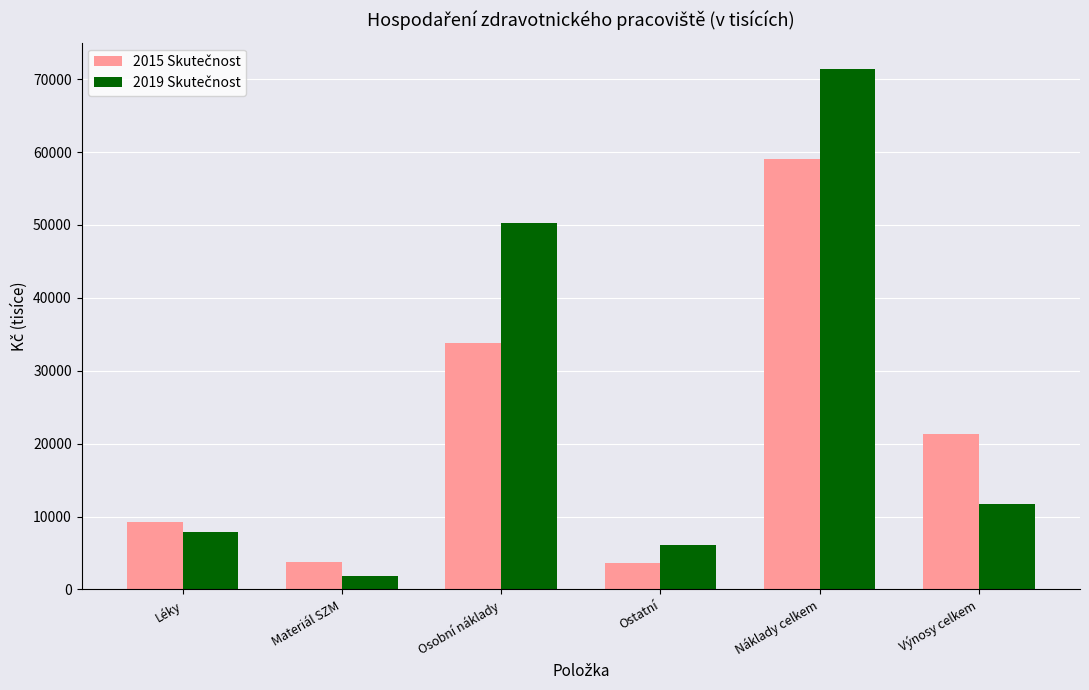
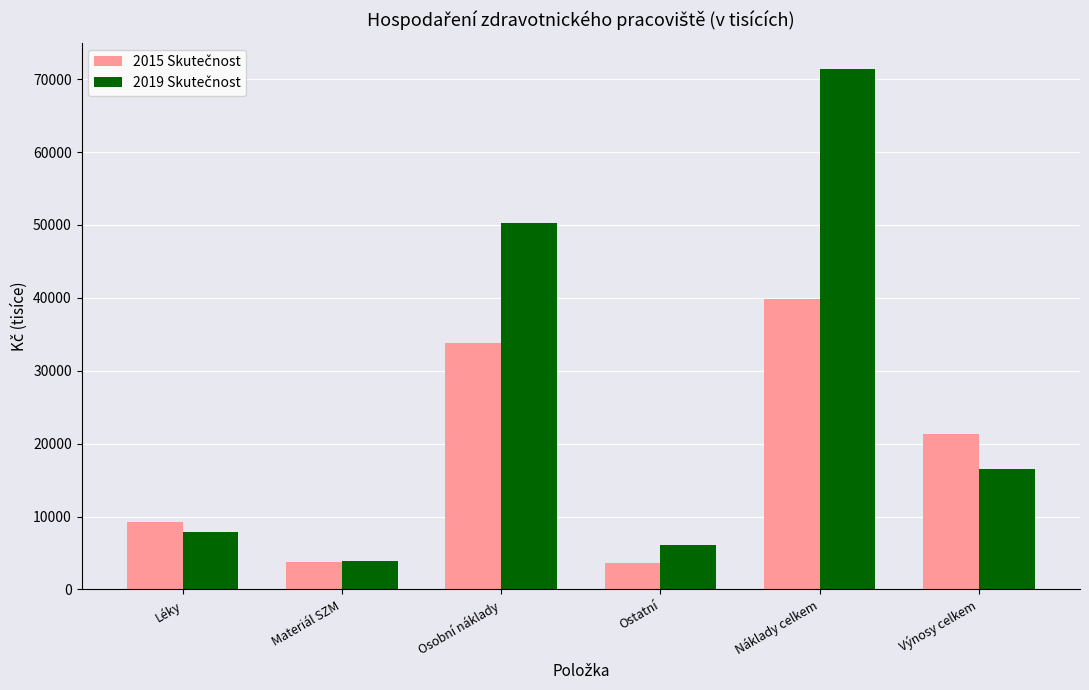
2019 Skutečnost, Materiál SZM: 2000 -> 4000
2015 Skutečnost, Náklady celkem: 59000 -> 40000
2019 Skutečnost, Výnosy celkem: 12000 -> 17000
